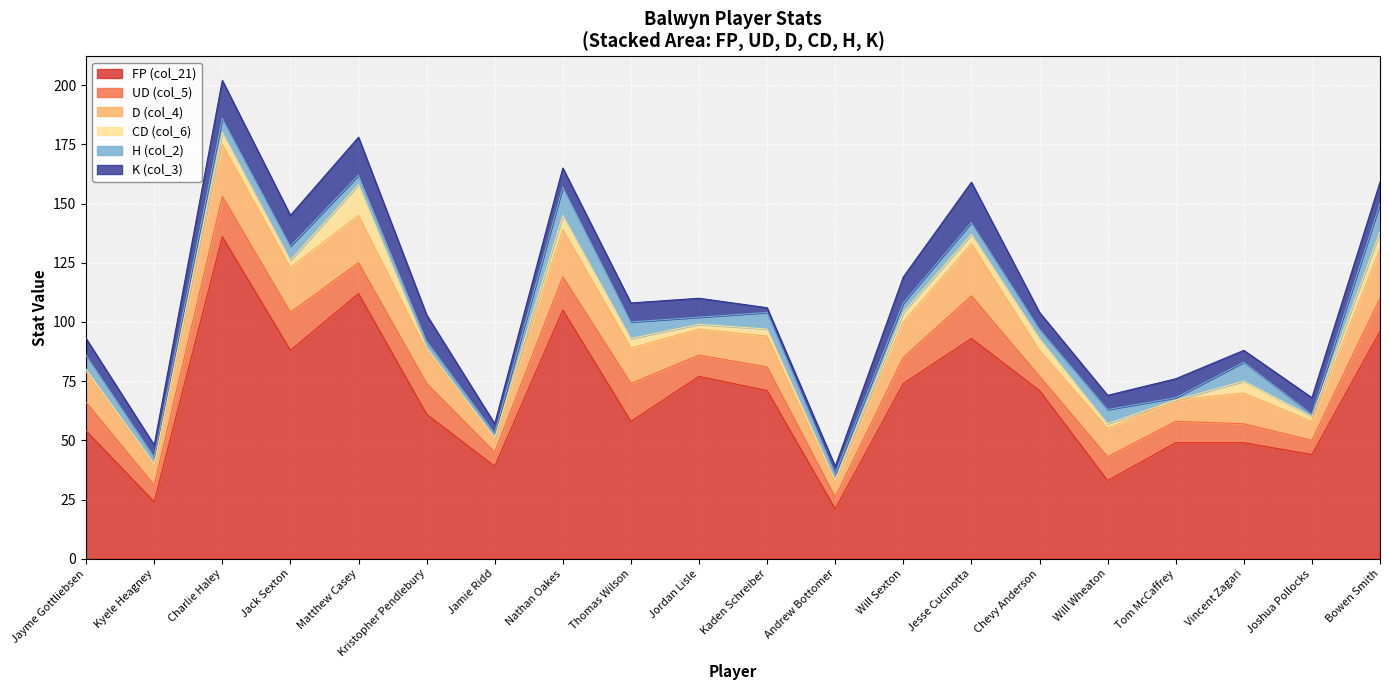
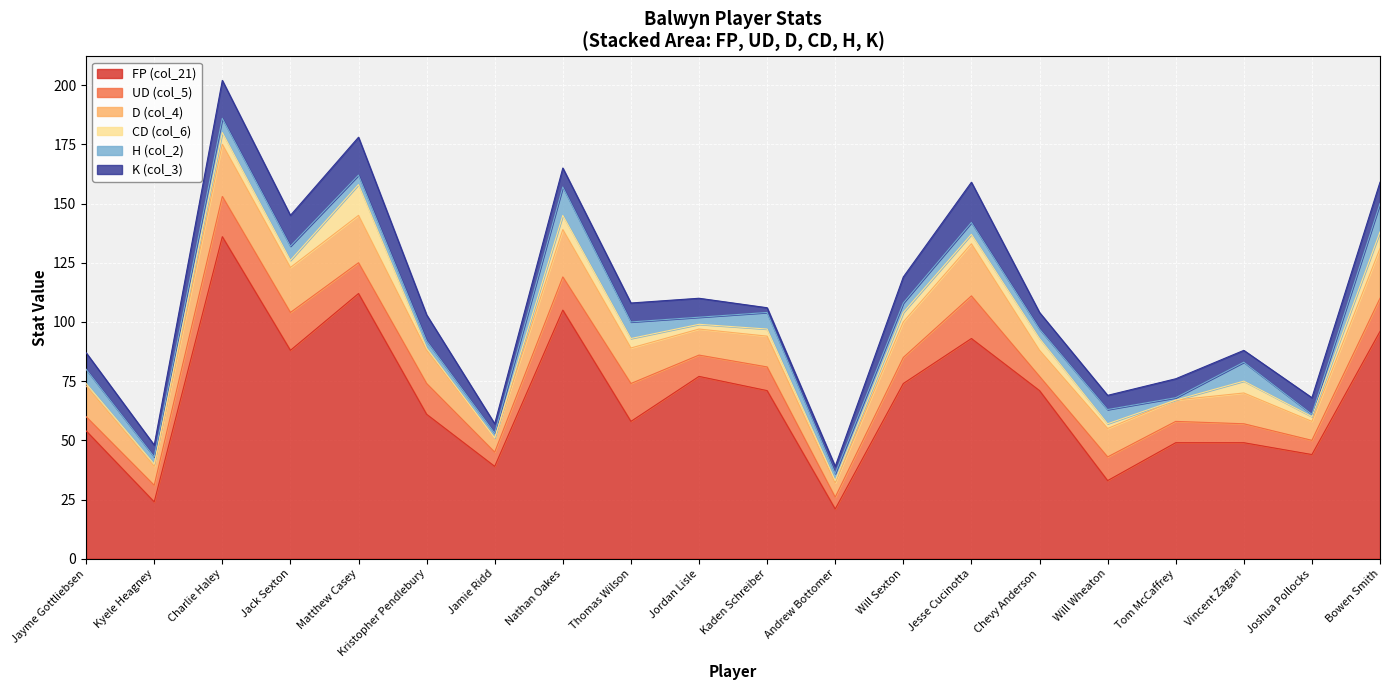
UD (col_5), Jayme Gottliebsen: 12 -> 6
